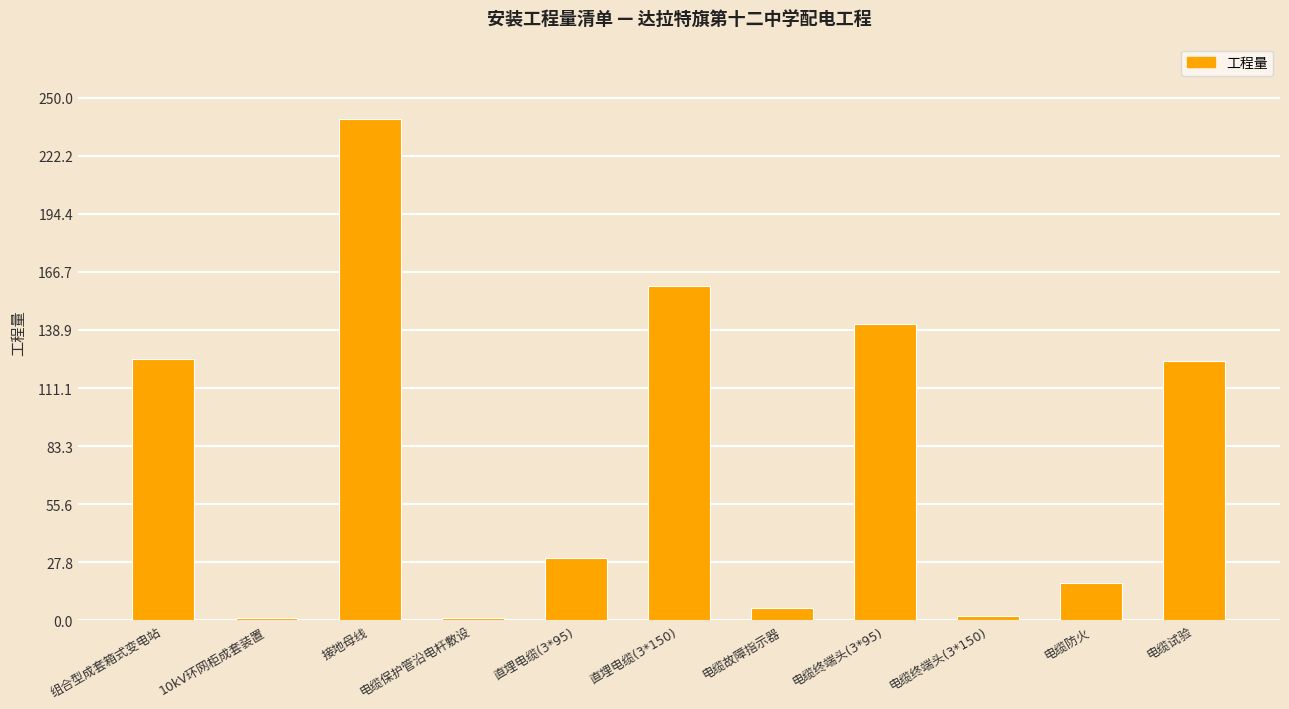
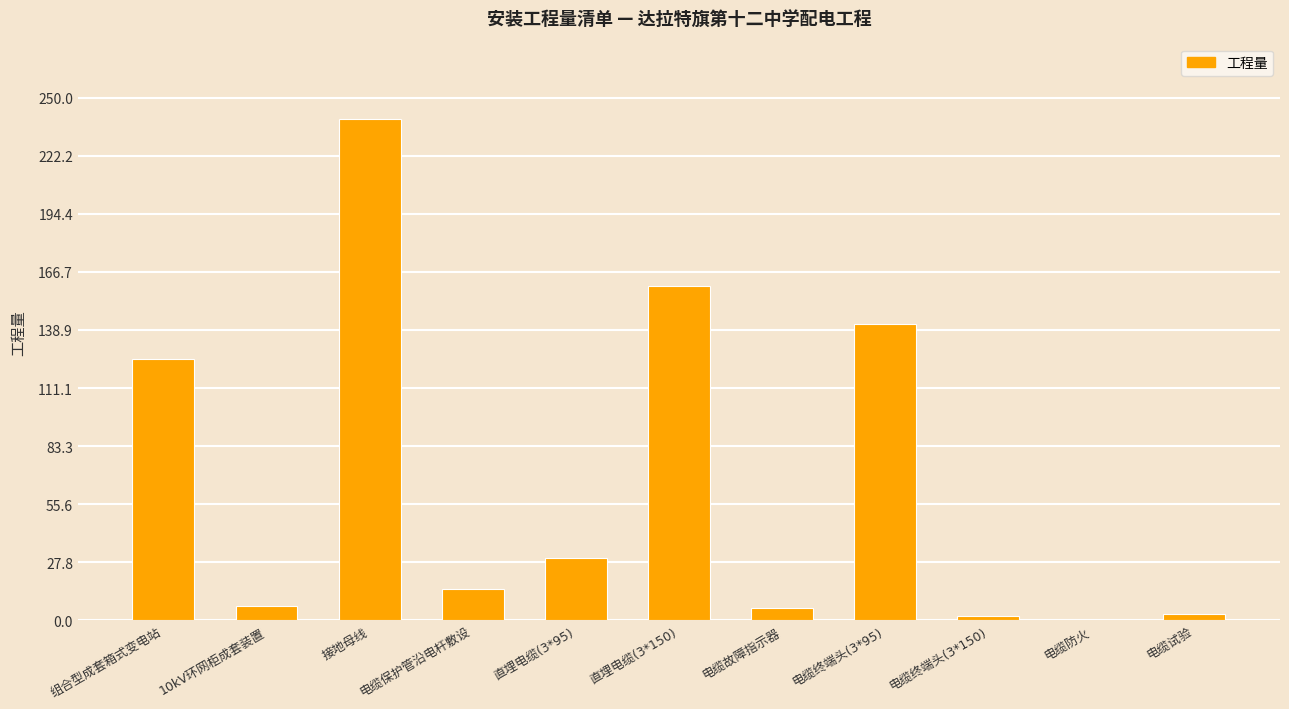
10kV环网柜成套装置: 1 -> 7
电缆保护管沿电杆敷设: 1 -> 15
电缆防火: 18 -> 0
电缆试验: 124 -> 3
